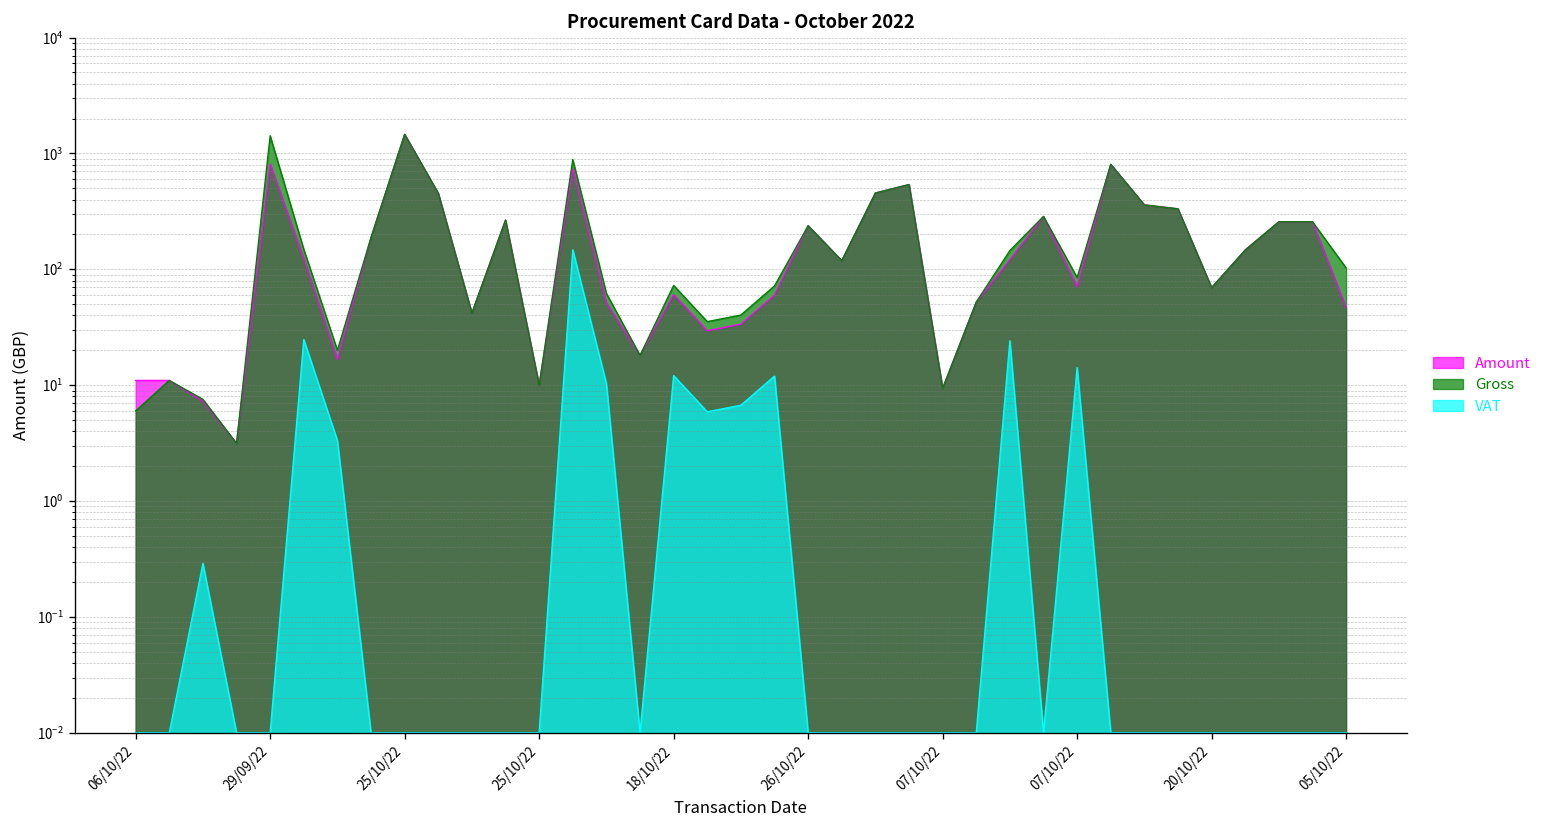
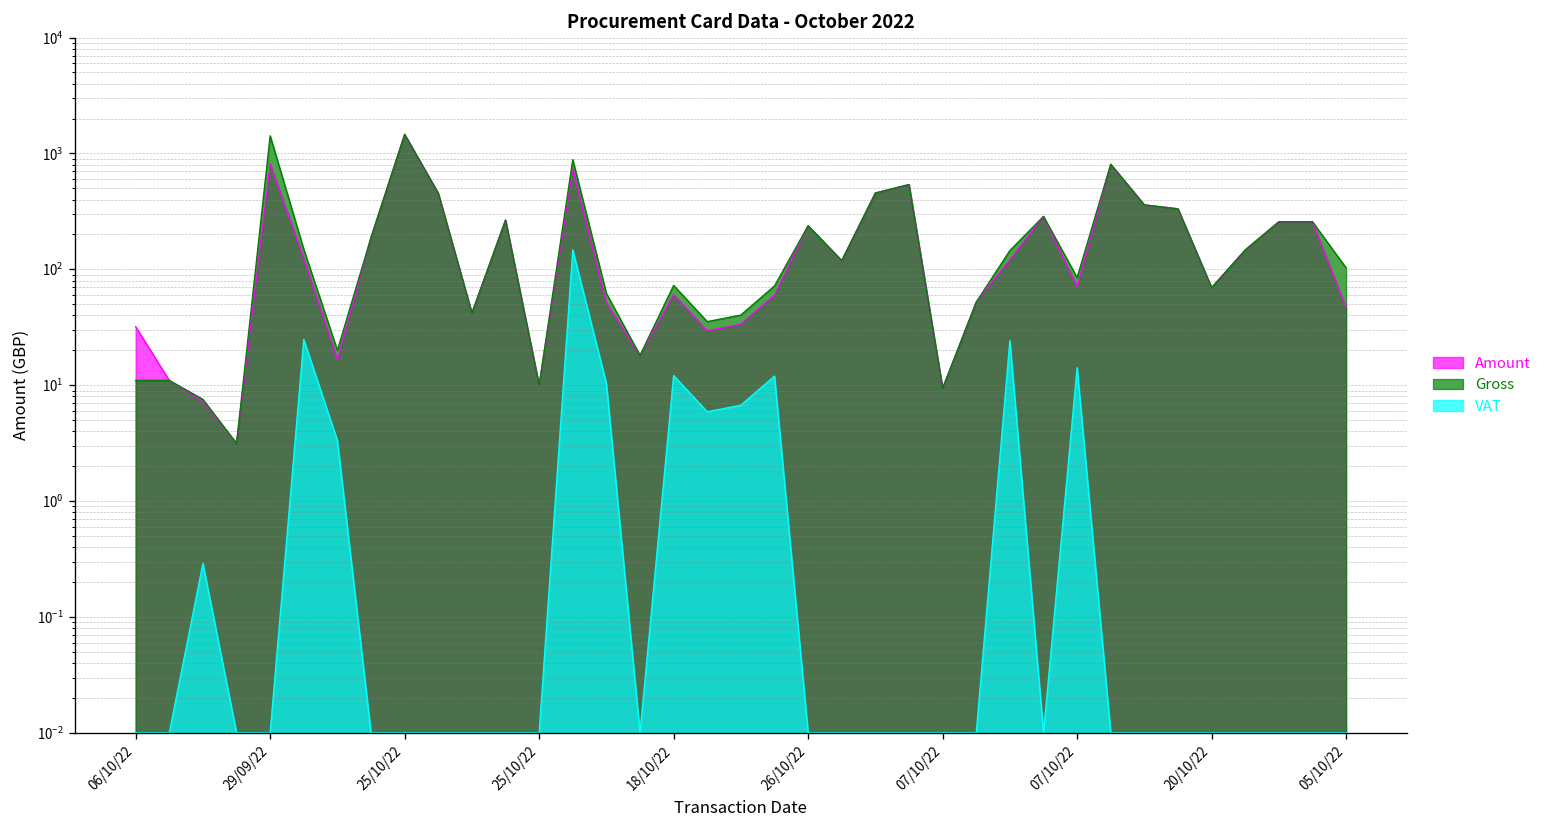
Amount, 06/10/22: 11 -> 32
Gross, 06/10/22: 6 -> 11
